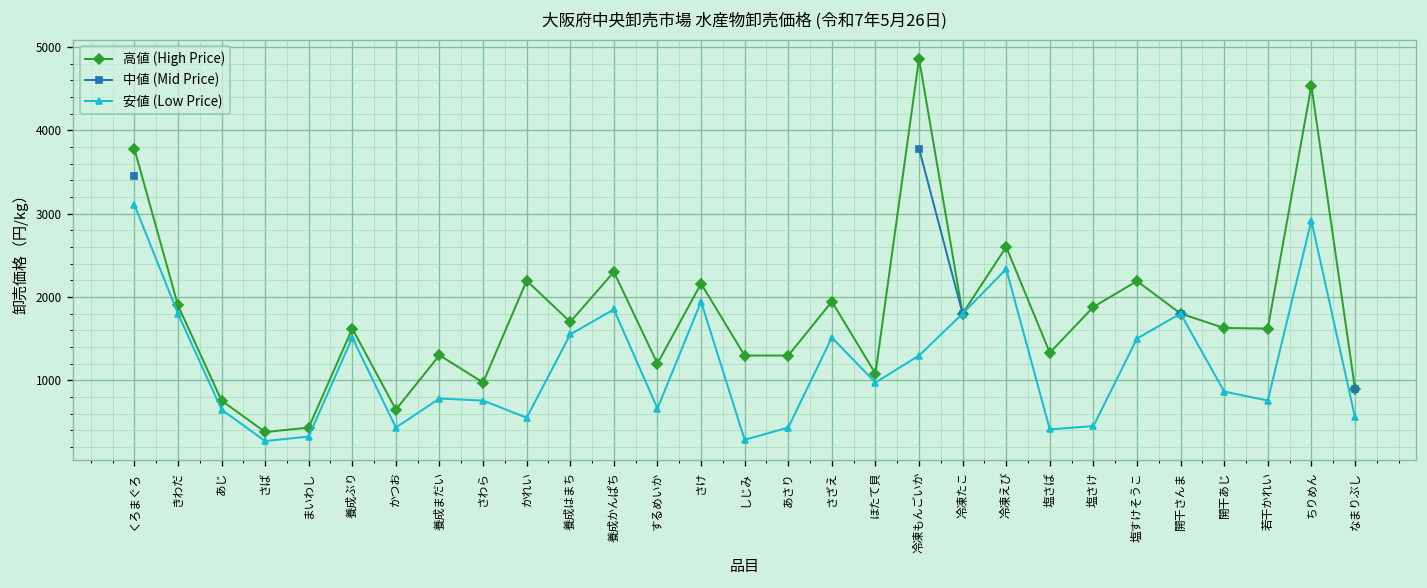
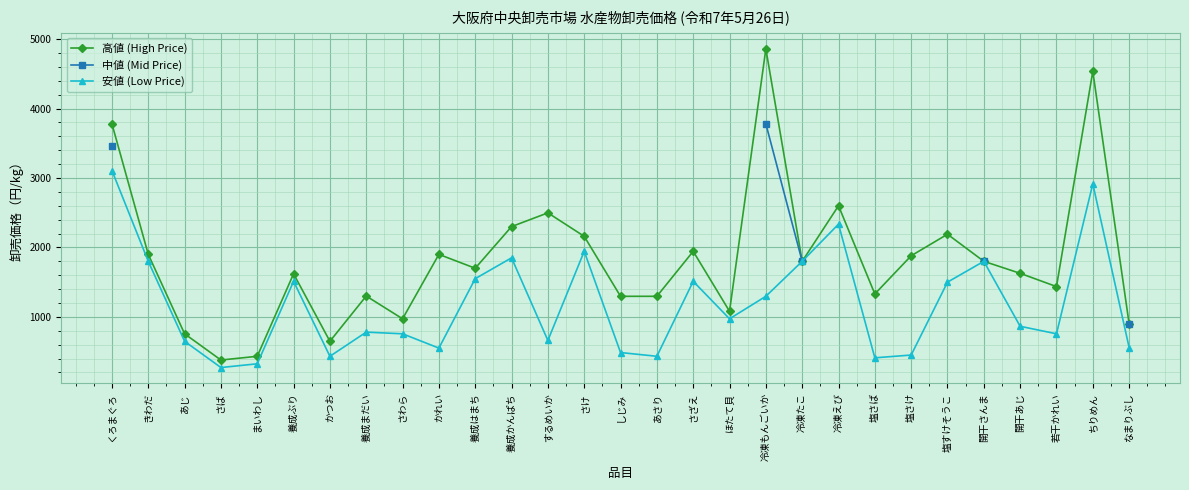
高値 (High Price), かれい: 2200 -> 1900
高値 (High Price), するめいか: 1200 -> 2500
安値 (Low Price), しじみ: 300 -> 500
高値 (High Price), 若干かれい: 1600 -> 1400
